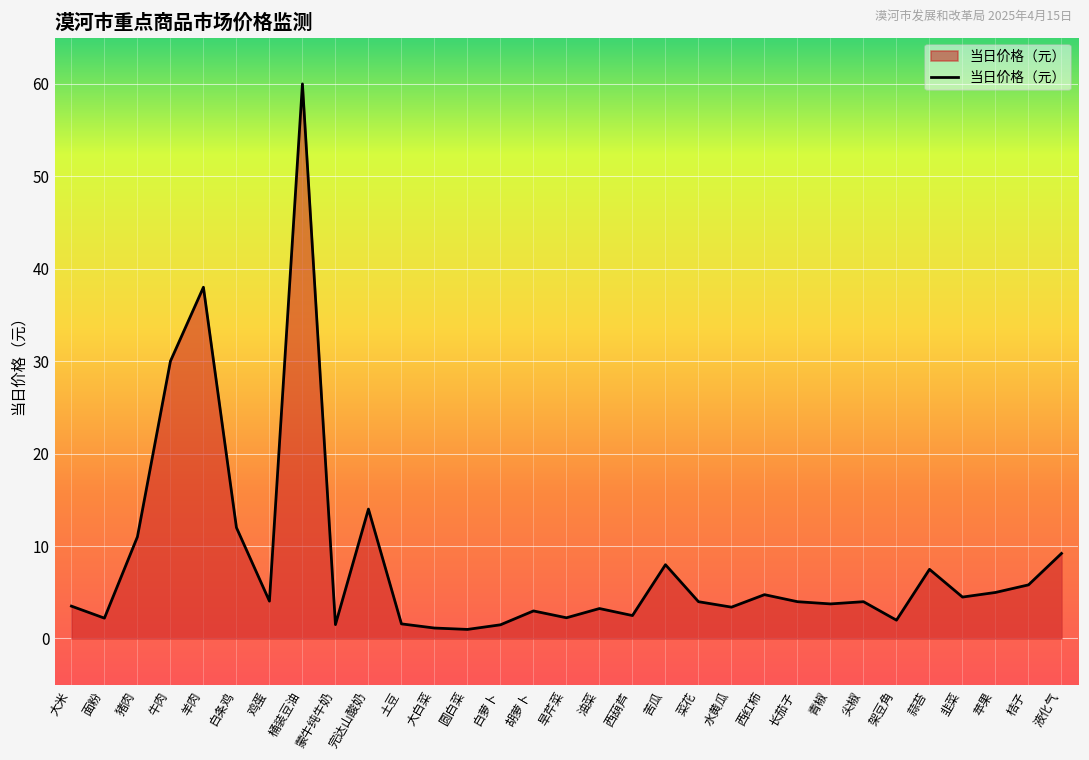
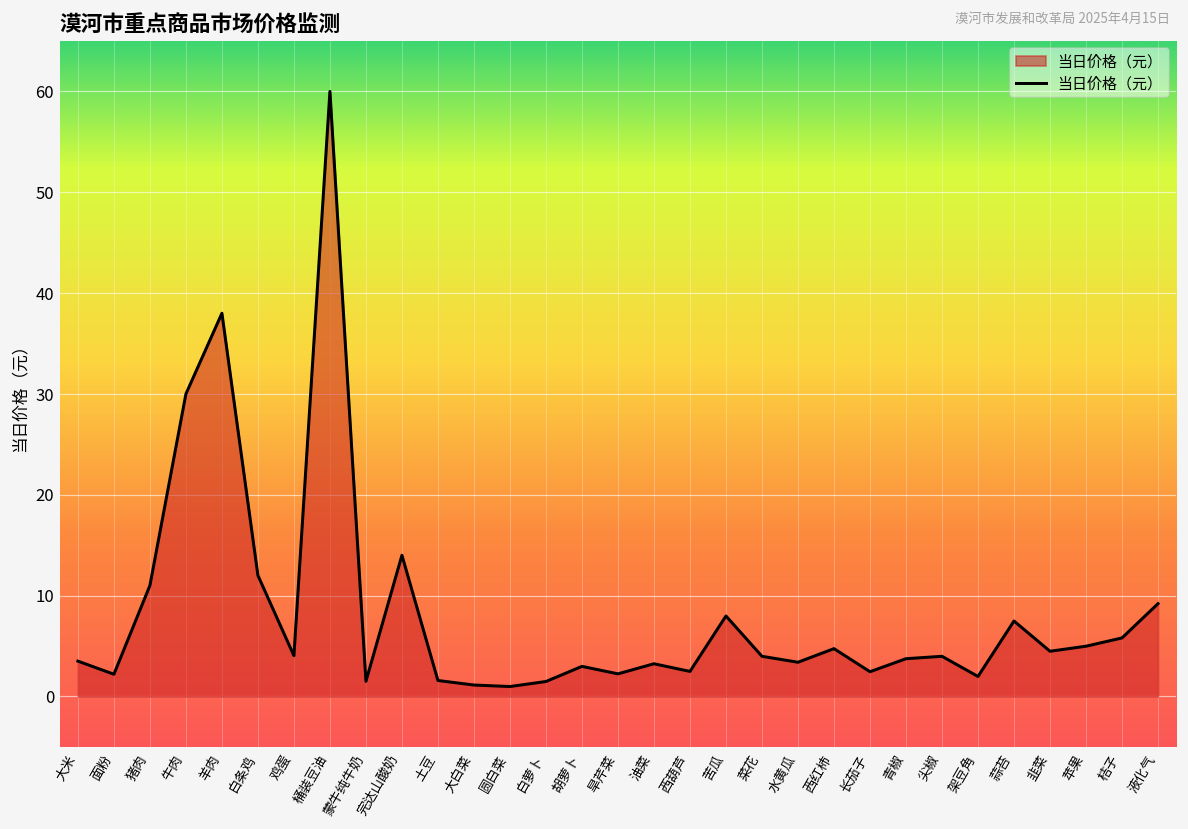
长茄子: 4 -> 2
